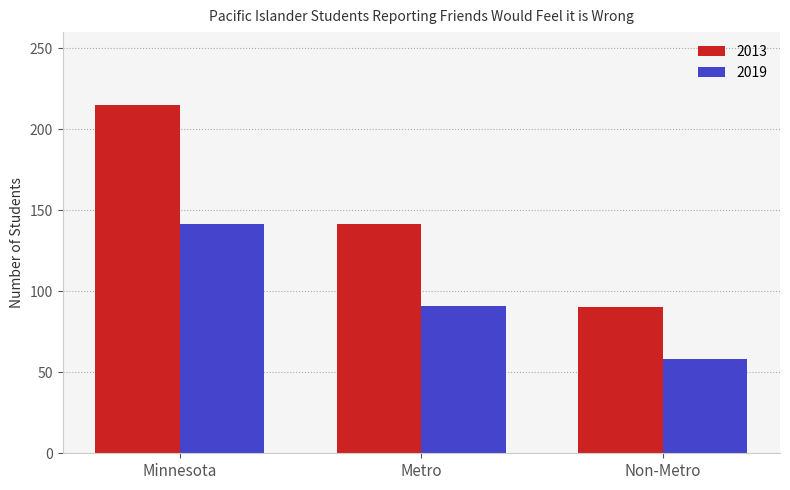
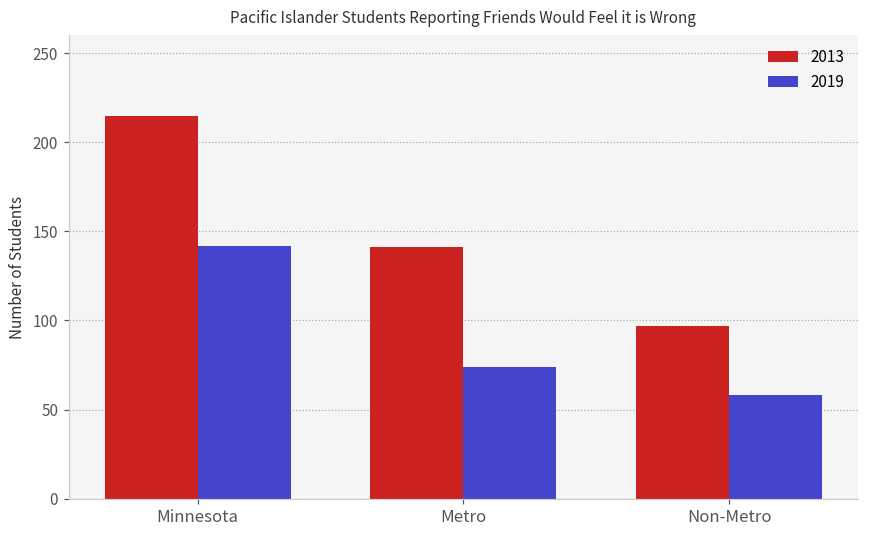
2019, Metro: 91 -> 74
2013, Non-Metro: 90 -> 97
